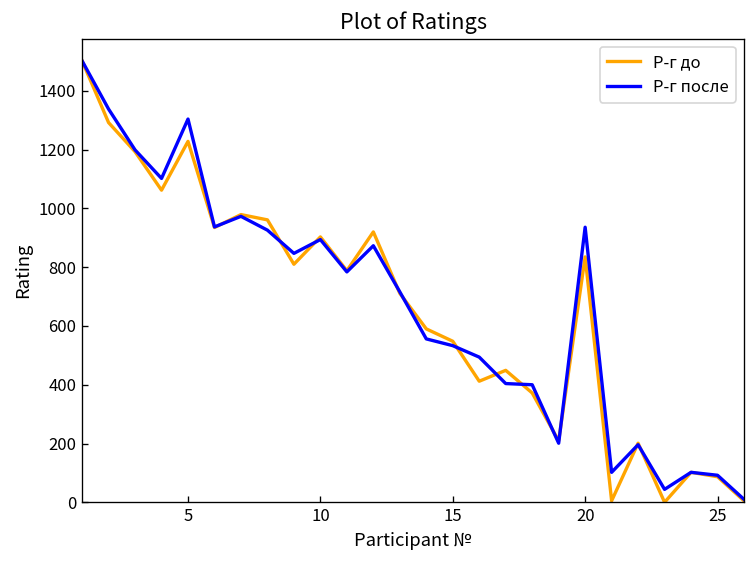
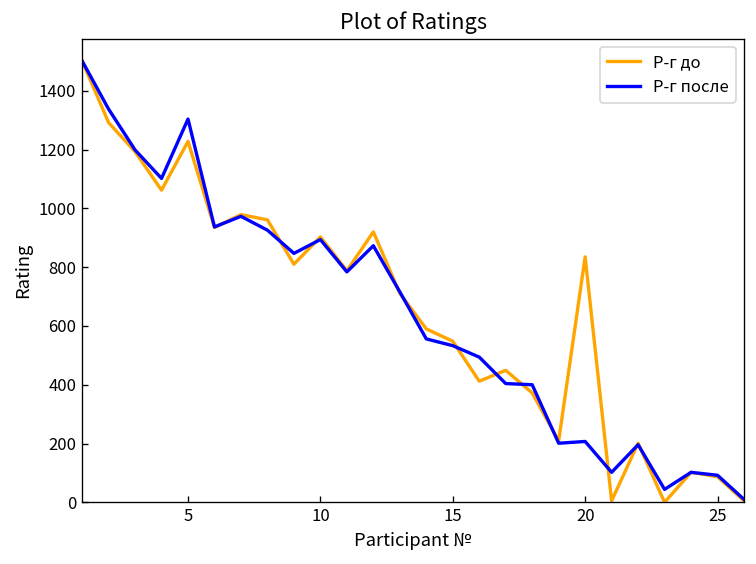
Р-г после, 20: 940 -> 210
